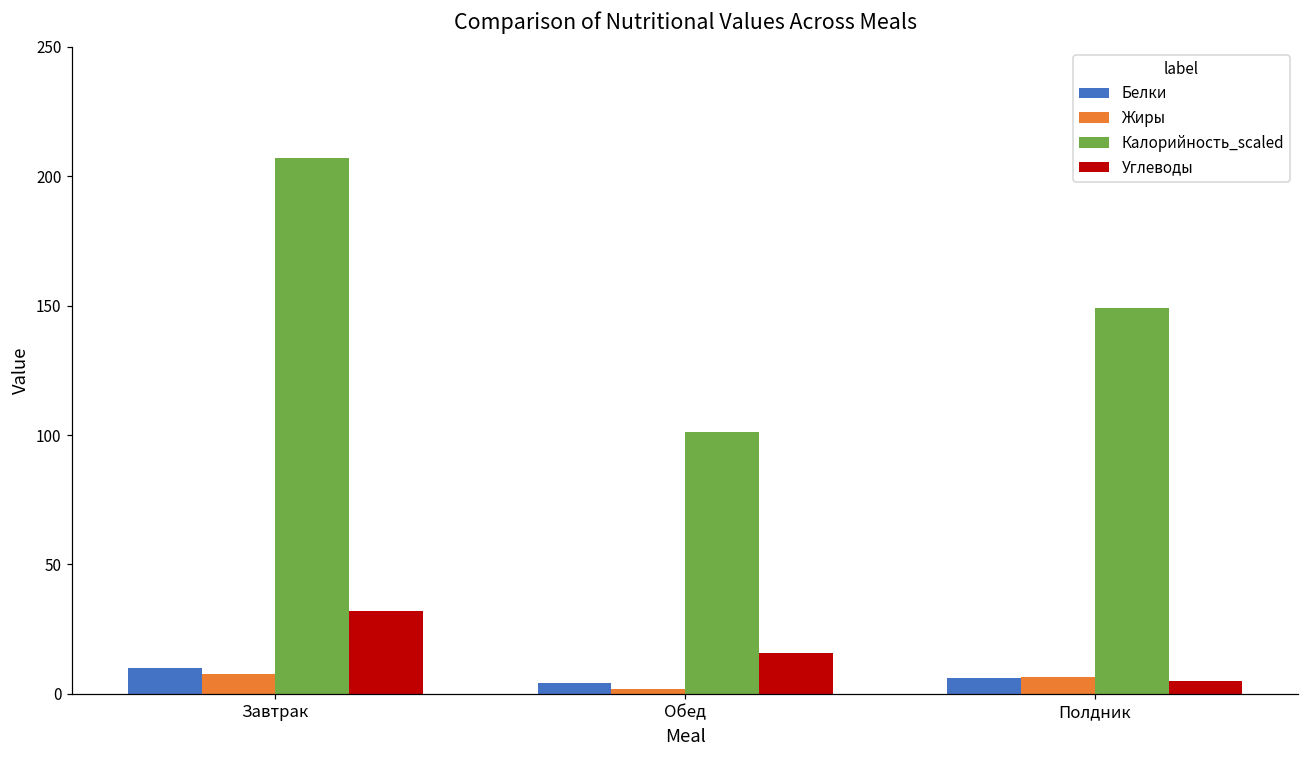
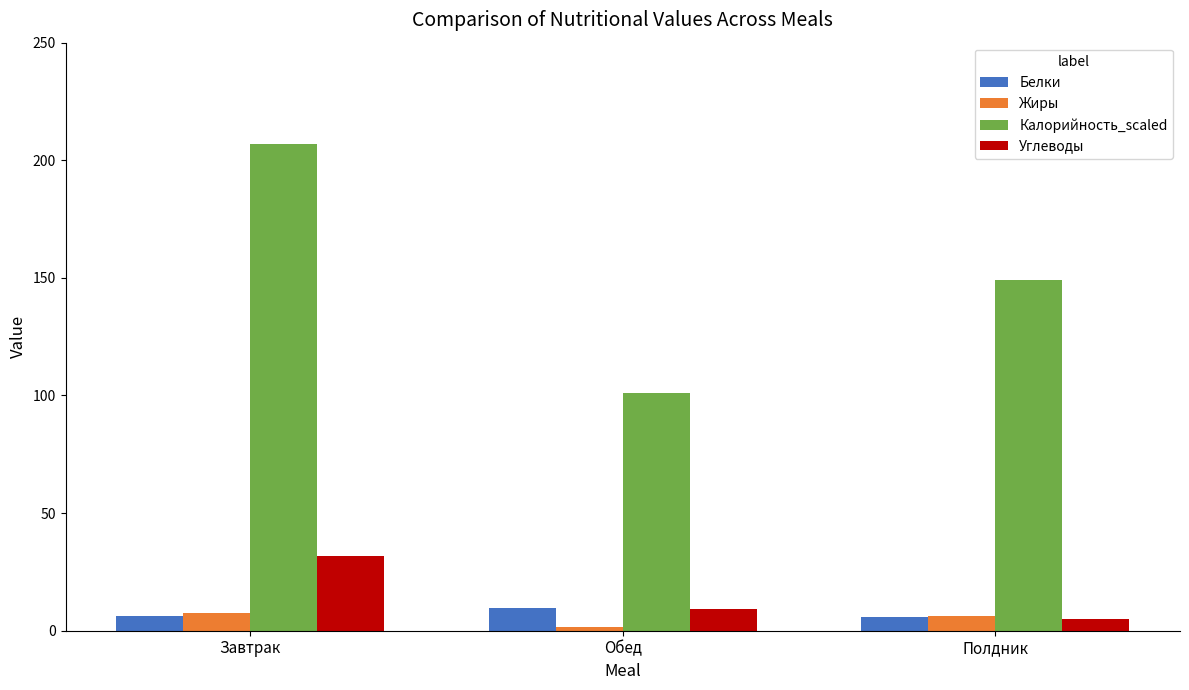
Белки, Завтрак: 10 -> 6
Белки, Обед: 4 -> 10
Углеводы, Обед: 16 -> 9
